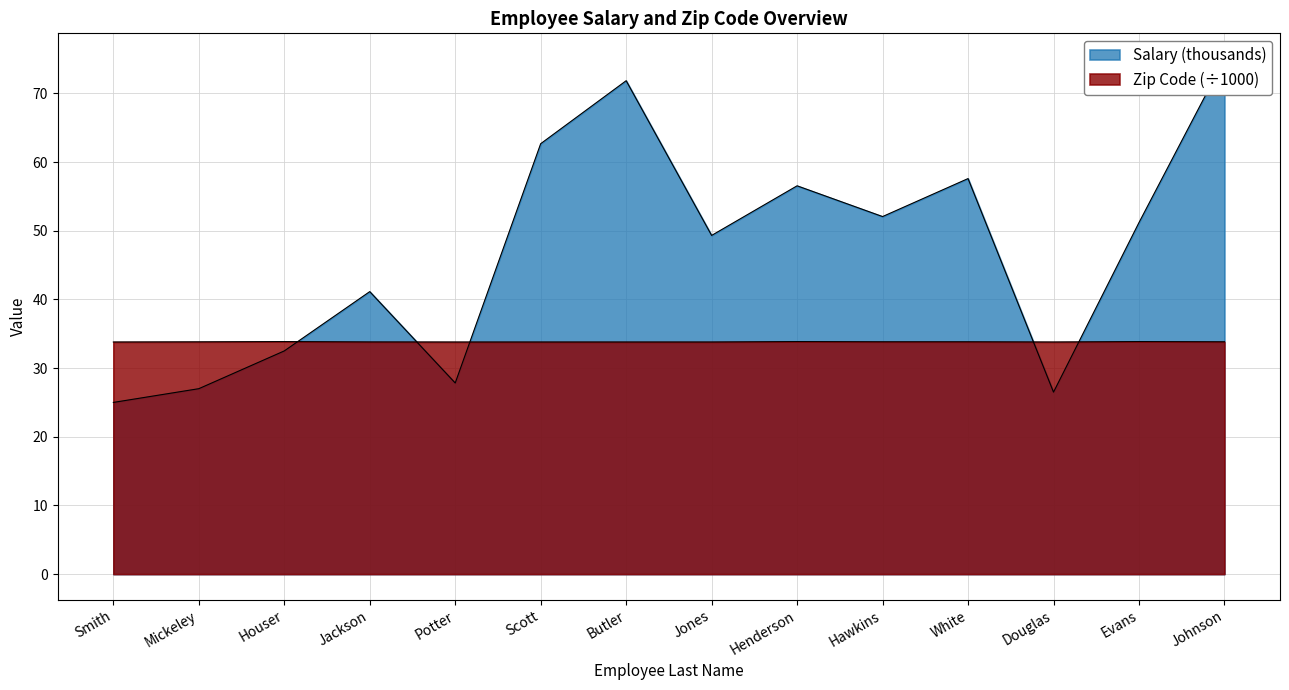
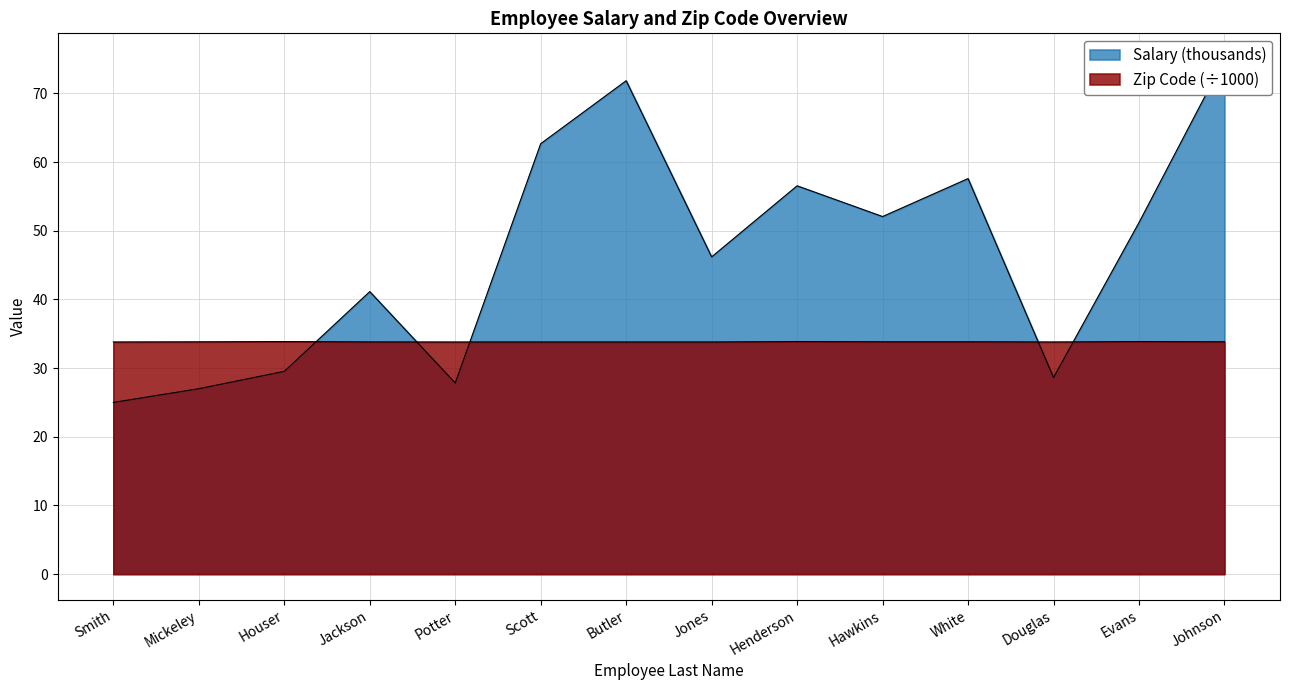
Salary (thousands), Houser: 33 -> 30
Salary (thousands), Jones: 49 -> 46
Salary (thousands), Douglas: 27 -> 29
